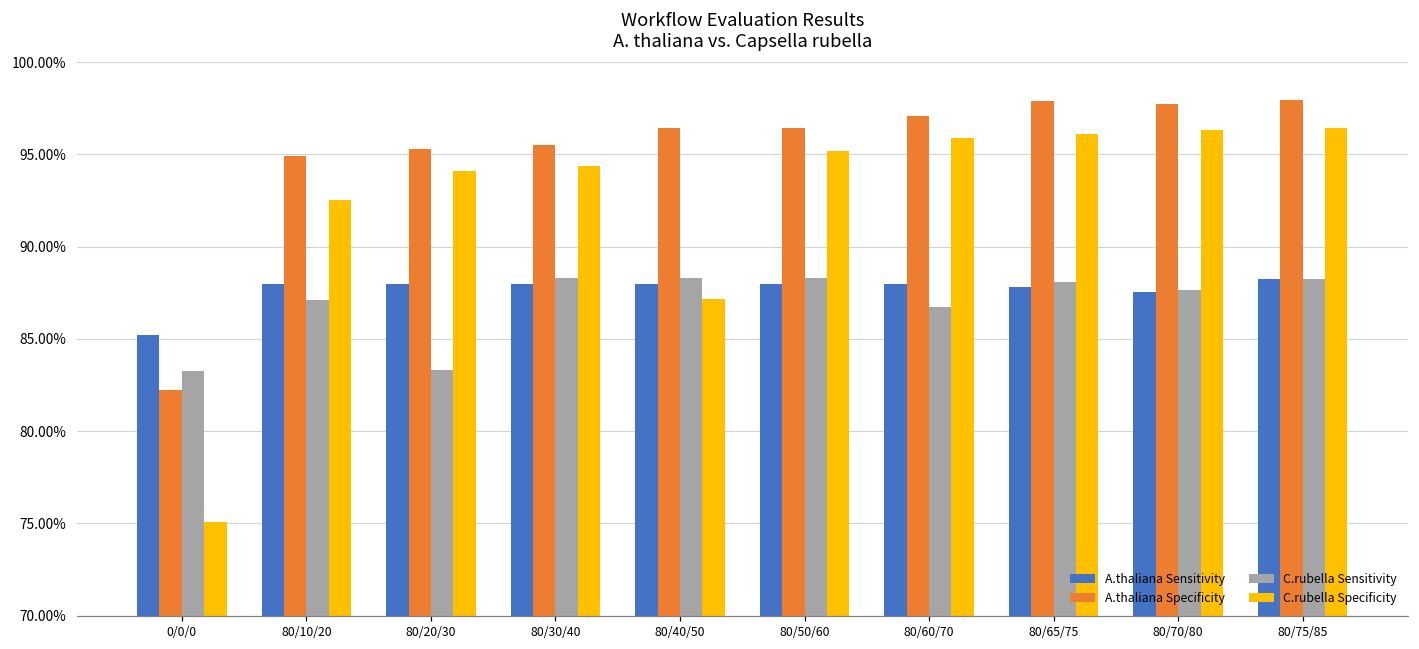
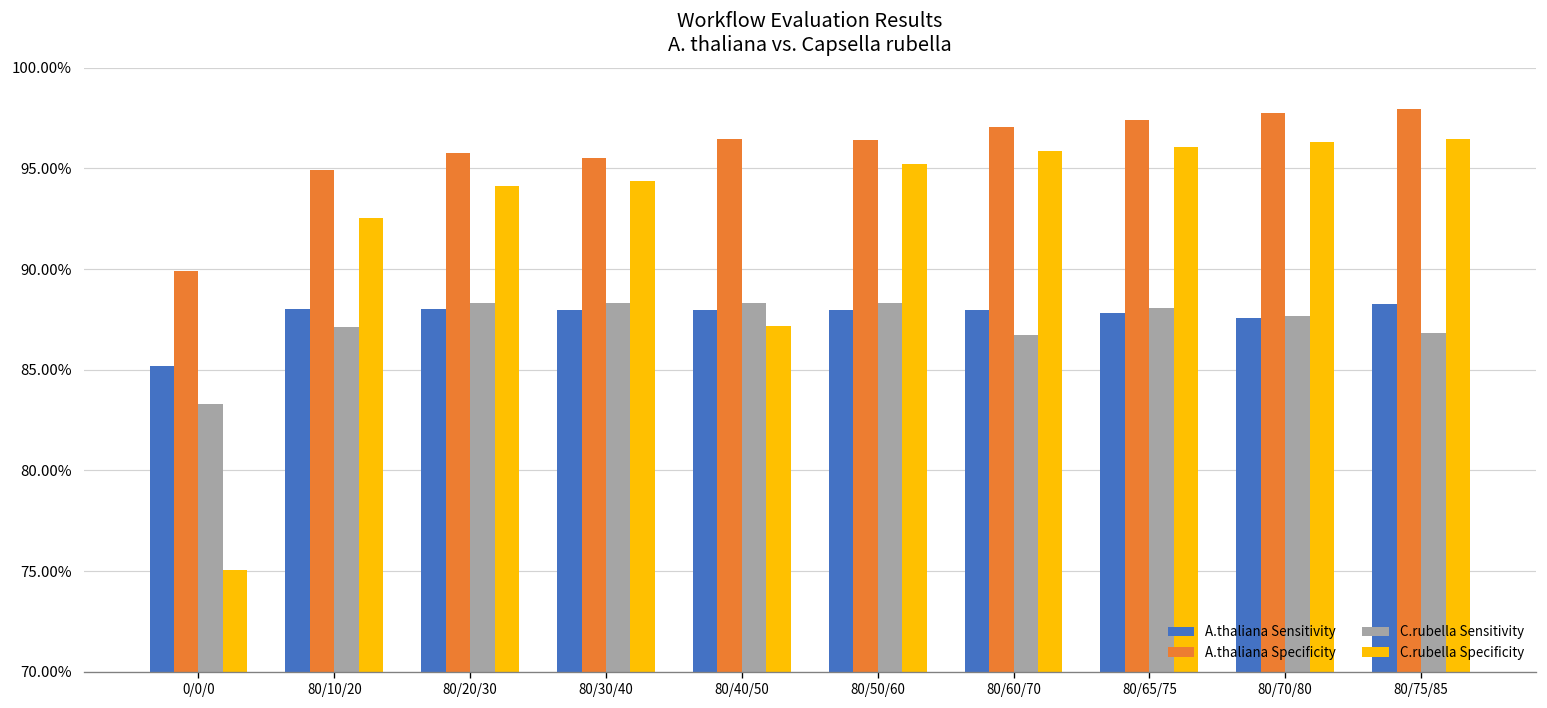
A.thaliana Specificity, 0/0/0: 82.2% -> 89.9%
A.thaliana Specificity, 80/20/30: 95.3% -> 95.8%
C.rubella Sensitivity, 80/20/30: 83.3% -> 88.3%
A.thaliana Specificity, 80/65/75: 97.9% -> 97.4%
C.rubella Sensitivity, 80/75/85: 88.3% -> 86.8%
